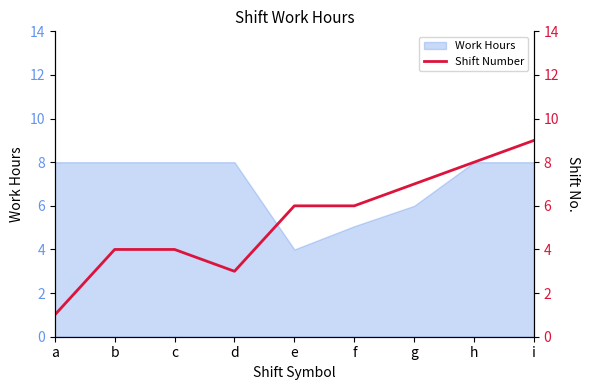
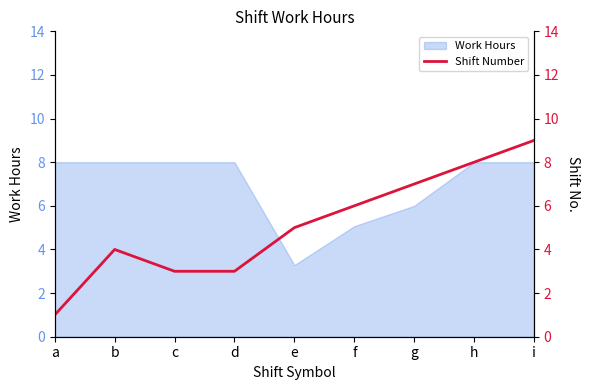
Work Hours, e: 4.0 -> 3.3
Shift Number, c: 4 -> 3
Shift Number, e: 6 -> 5
